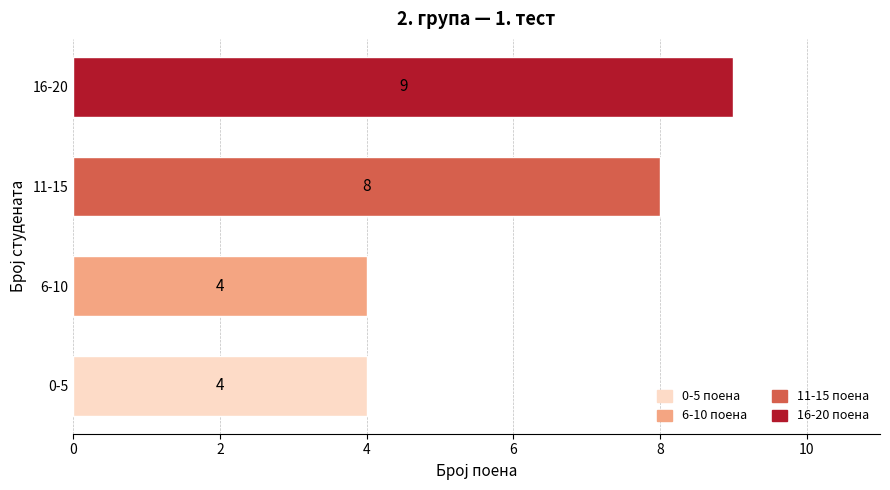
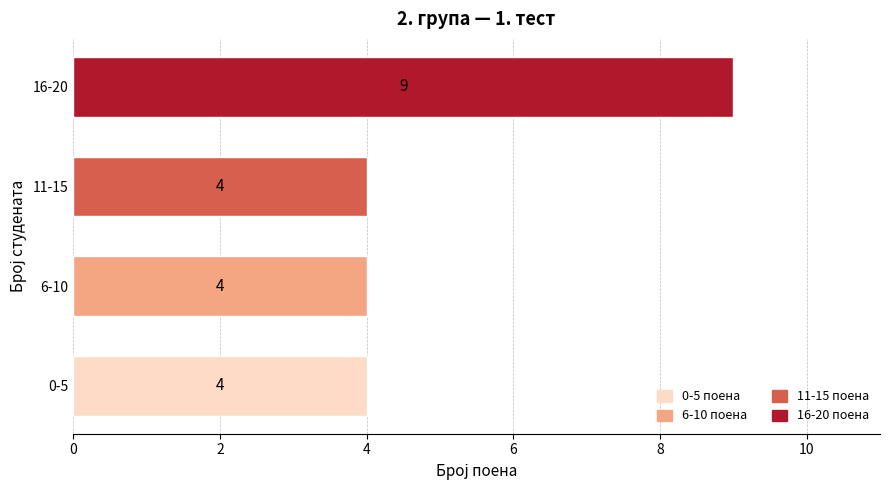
11-15: 8 -> 4
